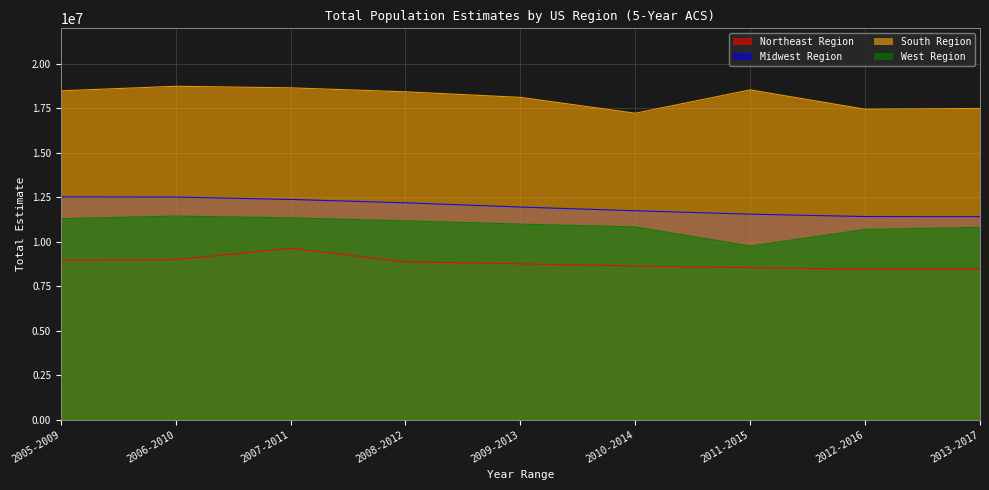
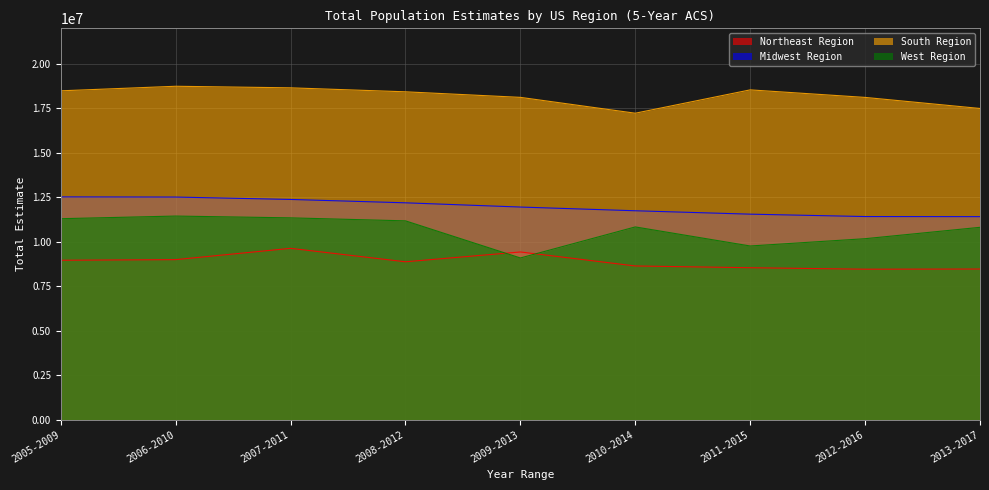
Northeast Region, 2009-2013: 8800000 -> 9400000
West Region, 2009-2013: 11000000 -> 9100000
South Region, 2012-2016: 17500000 -> 18100000
West Region, 2012-2016: 10700000 -> 10200000
